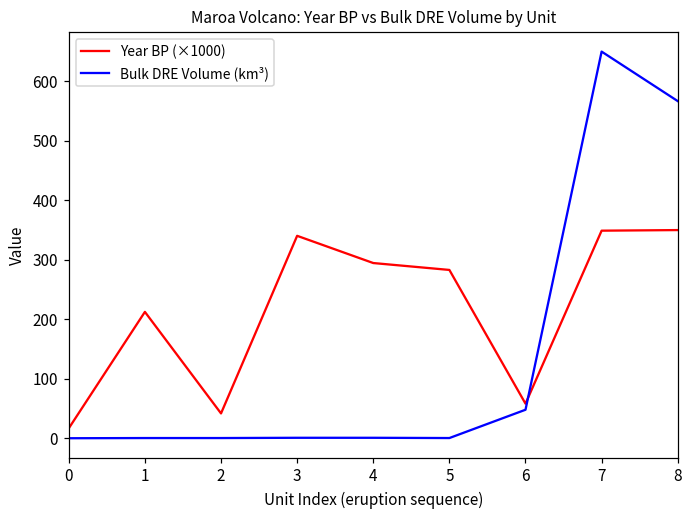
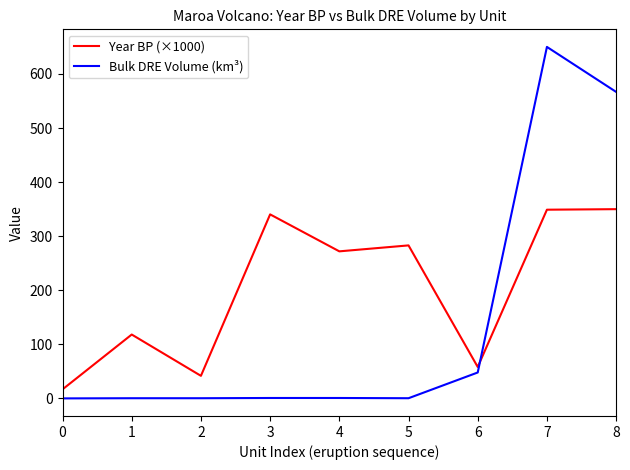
Year BP (×1000), 1: 210 -> 120
Year BP (×1000), 4: 290 -> 270
